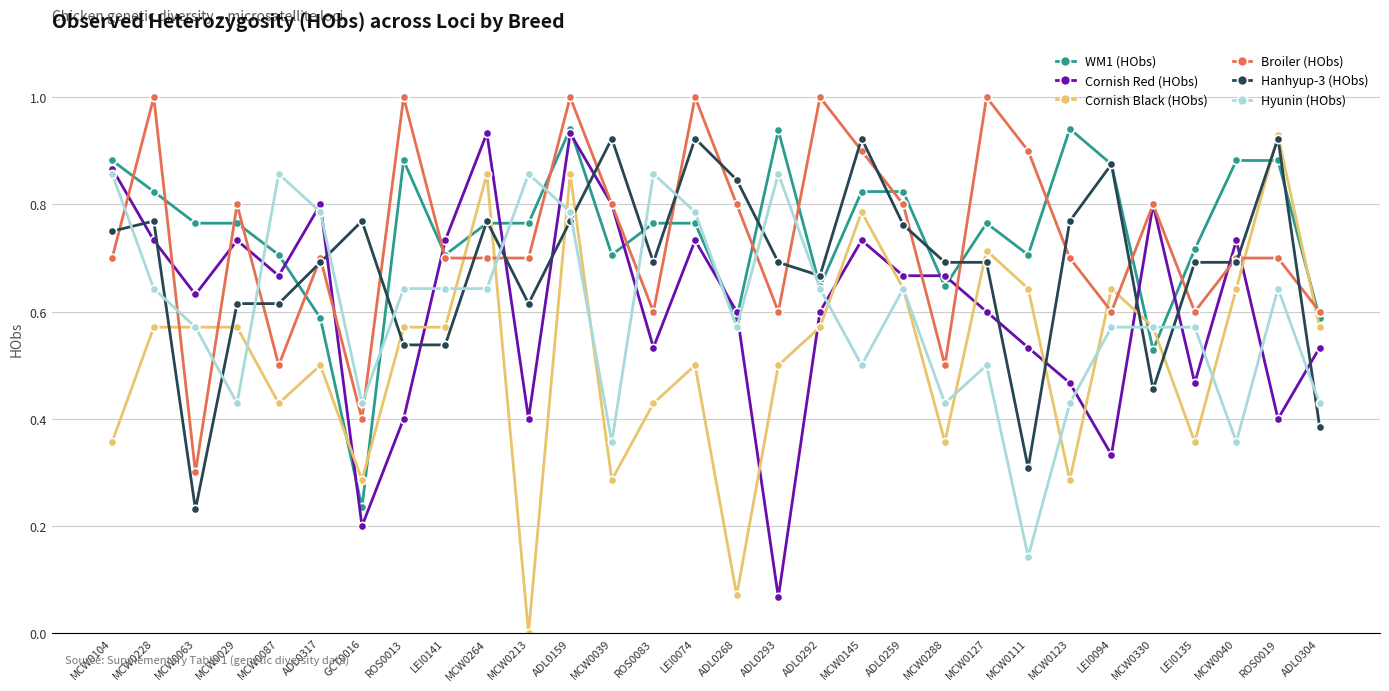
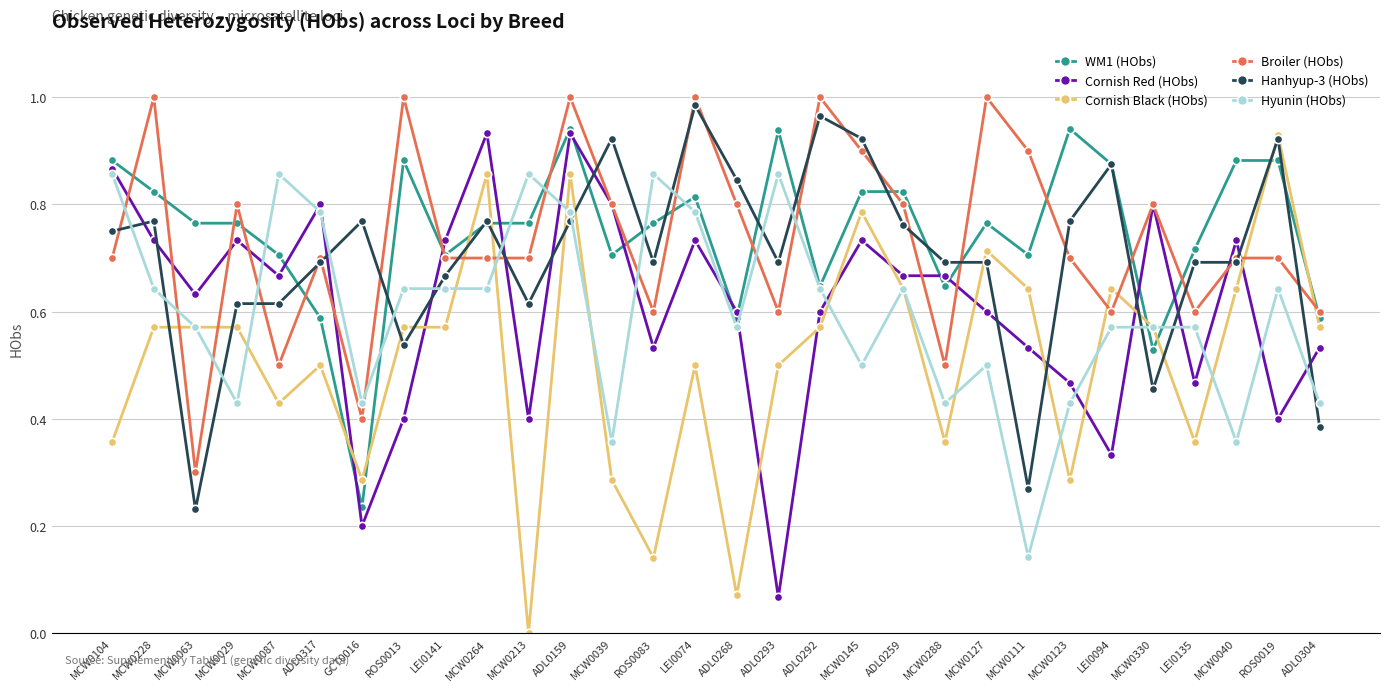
Hanhyup-3 (HObs), LEI0141: 0.54 -> 0.67
Cornish Black (HObs), ROS0083: 0.43 -> 0.14
WM1 (HObs), LEI0074: 0.77 -> 0.81
Hanhyup-3 (HObs), LEI0074: 0.92 -> 0.99
Hanhyup-3 (HObs), ADL0292: 0.67 -> 0.97
Hanhyup-3 (HObs), MCW0111: 0.31 -> 0.27
